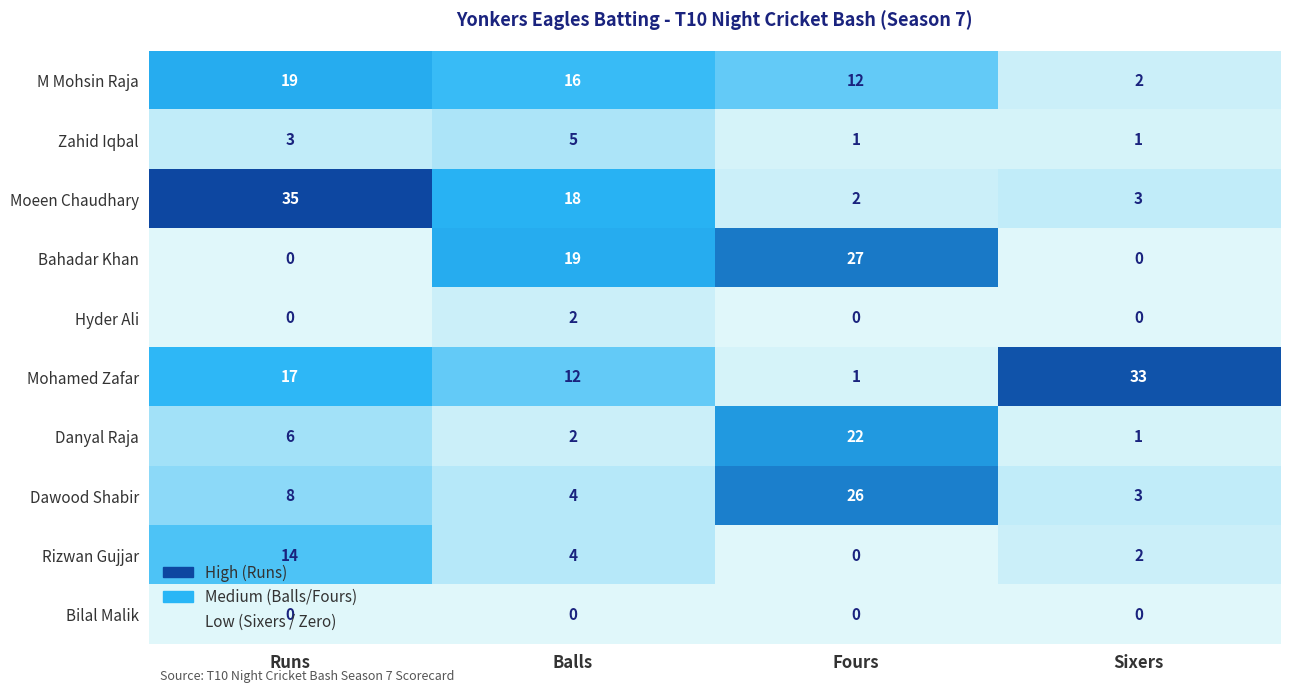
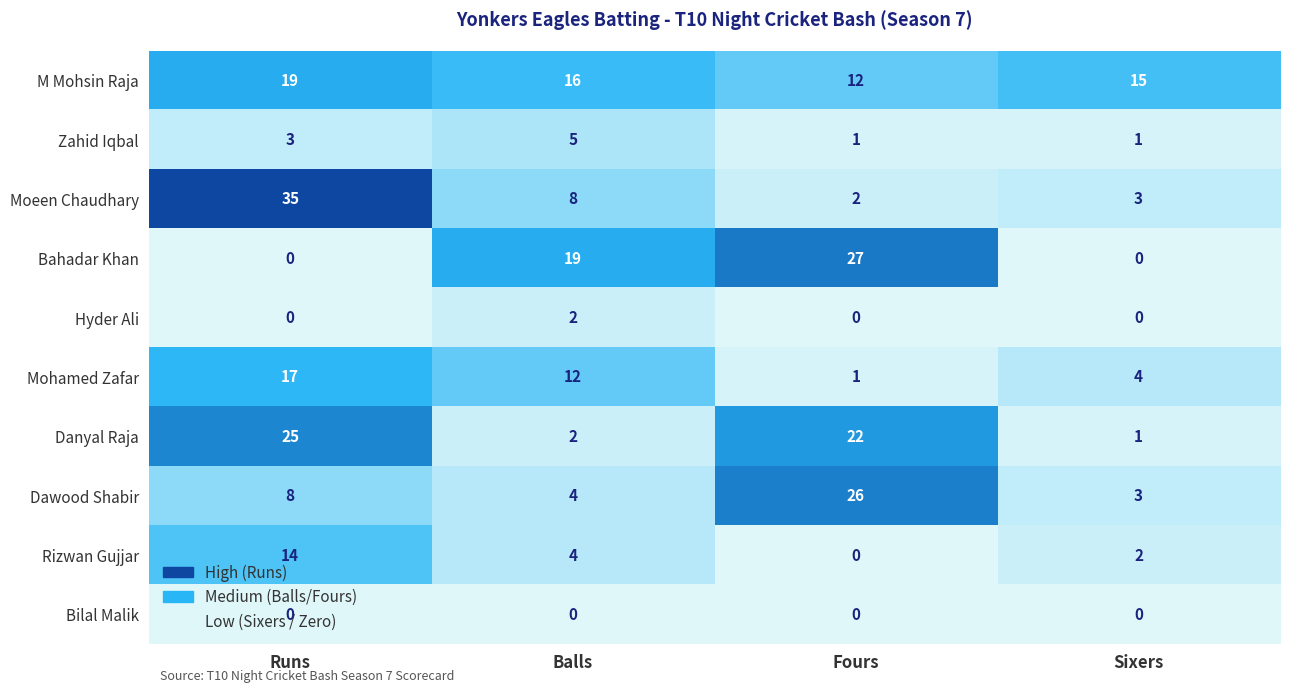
M Mohsin Raja, Sixers: 2 -> 15
Moeen Chaudhary, Balls: 18 -> 8
Mohamed Zafar, Sixers: 33 -> 4
Danyal Raja, Runs: 6 -> 25
